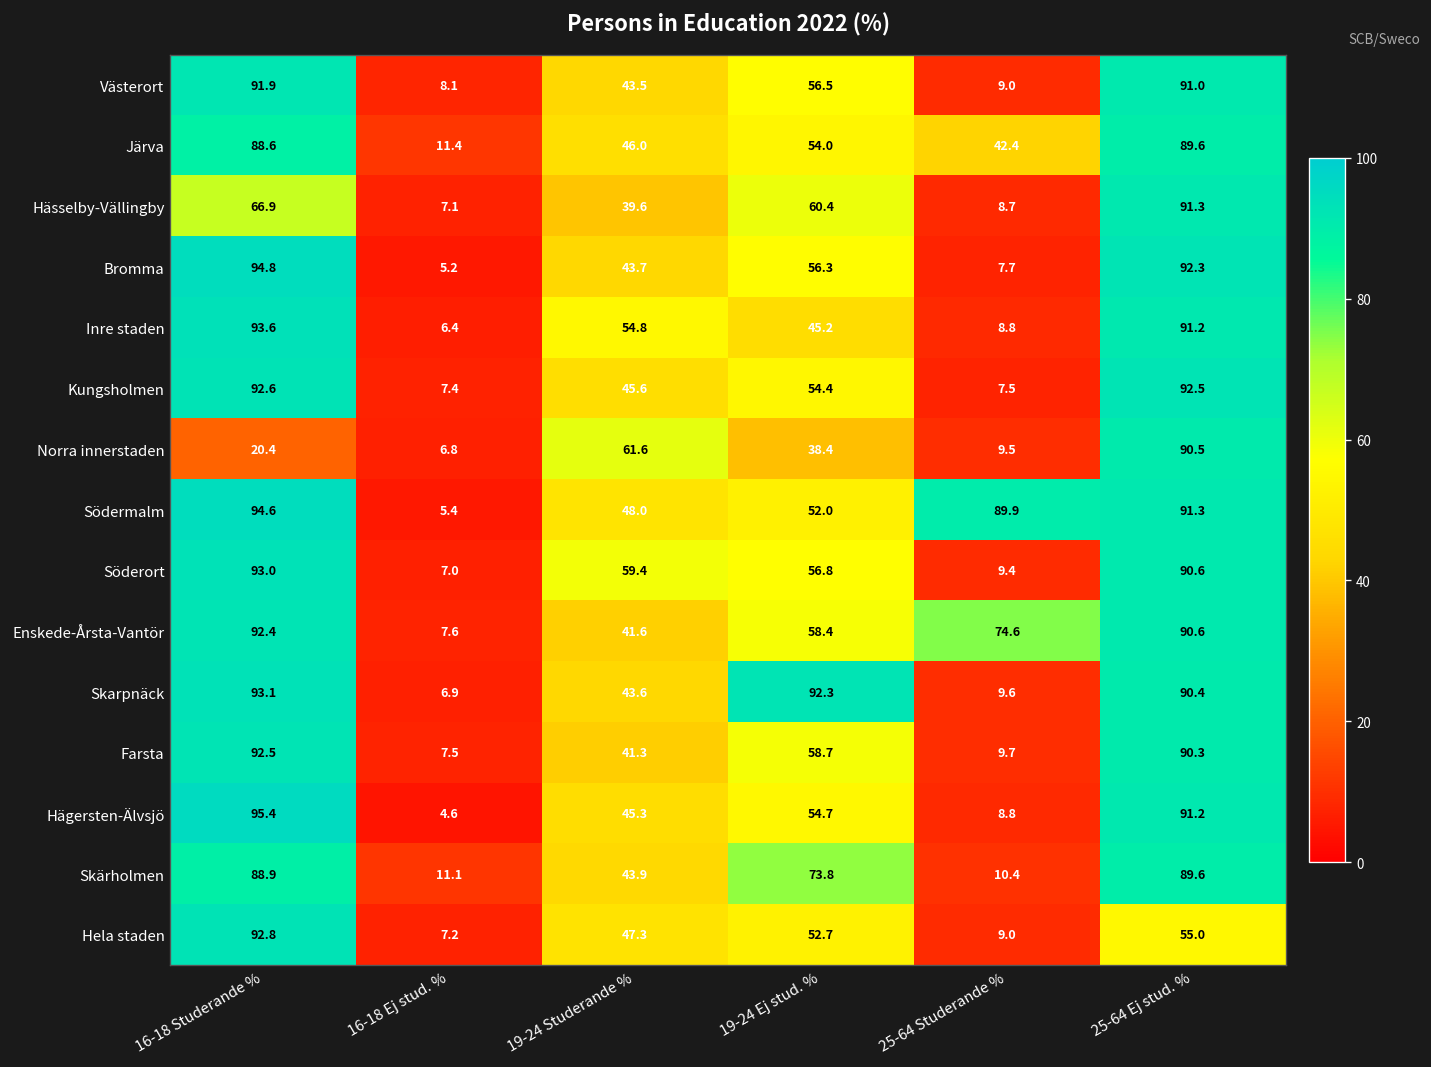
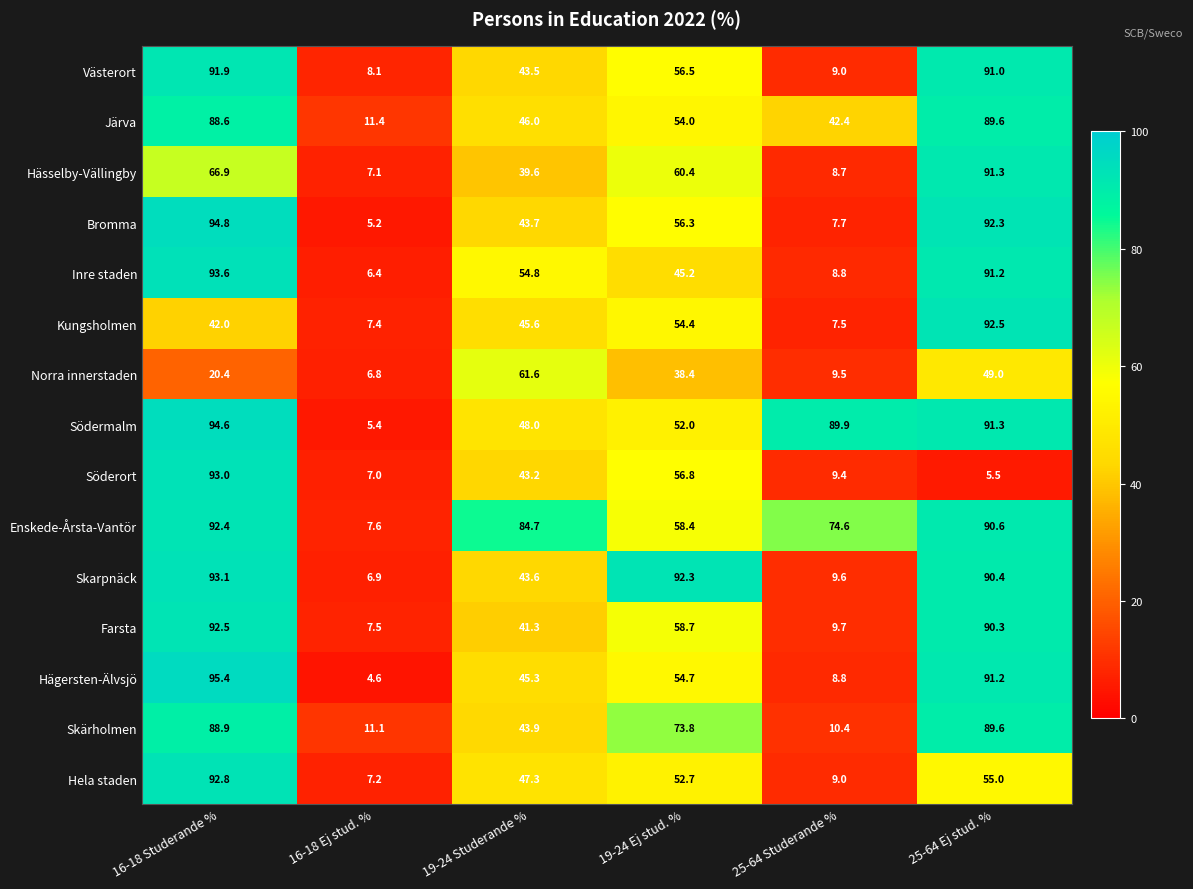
Kungsholmen, 16-18 Studerande %: 92.6 -> 42.0
Norra innerstaden, 25-64 Ej stud. %: 90.5 -> 49.0
Söderort, 19-24 Studerande %: 59.4 -> 43.2
Söderort, 25-64 Ej stud. %: 90.6 -> 5.5
Enskede-Årsta-Vantör, 19-24 Studerande %: 41.6 -> 84.7
